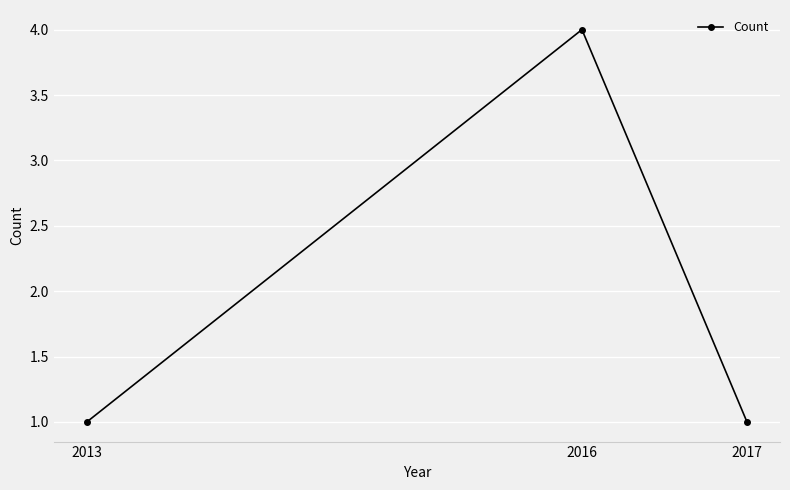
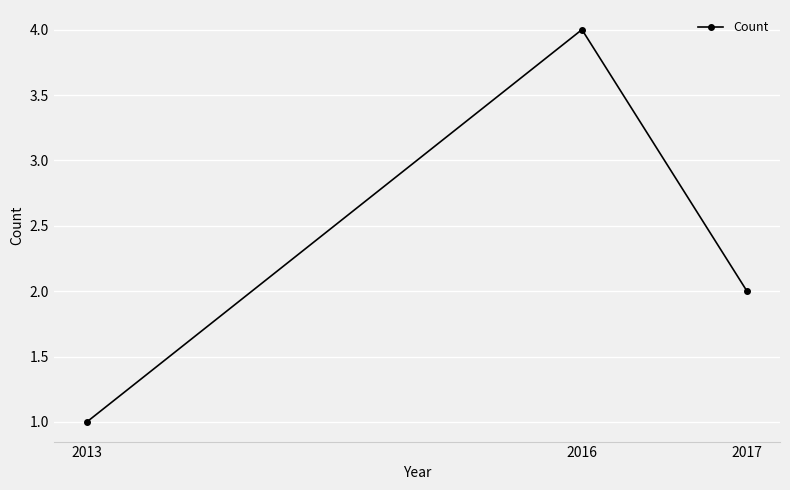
2017: 1 -> 2
